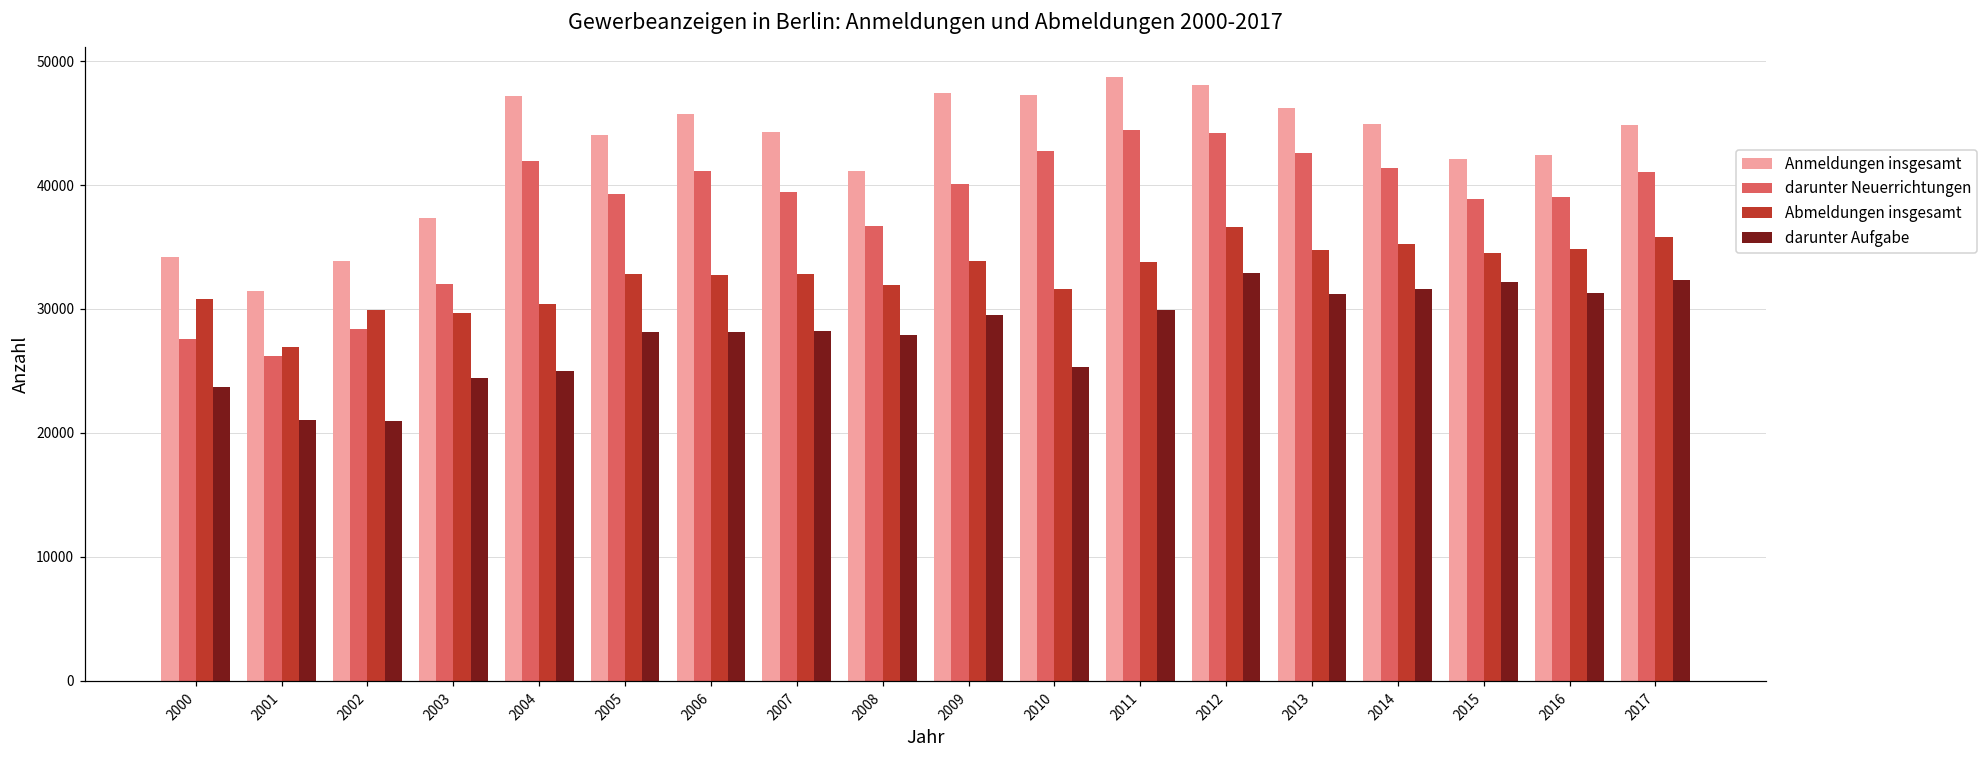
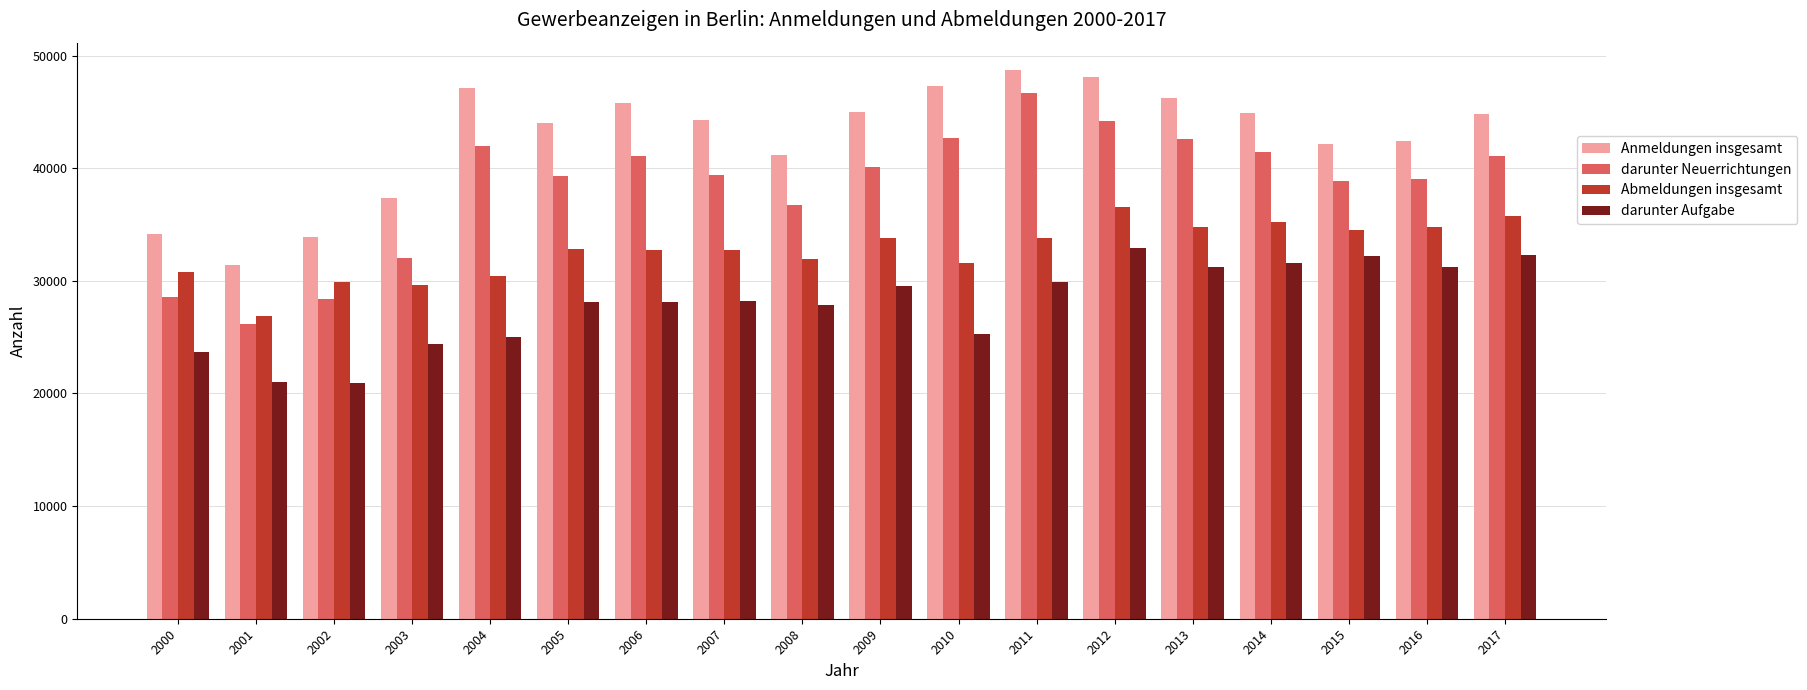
darunter Neuerrichtungen, 2000: 27600 -> 28500
Anmeldungen insgesamt, 2009: 47500 -> 45000
darunter Neuerrichtungen, 2011: 44500 -> 46700
